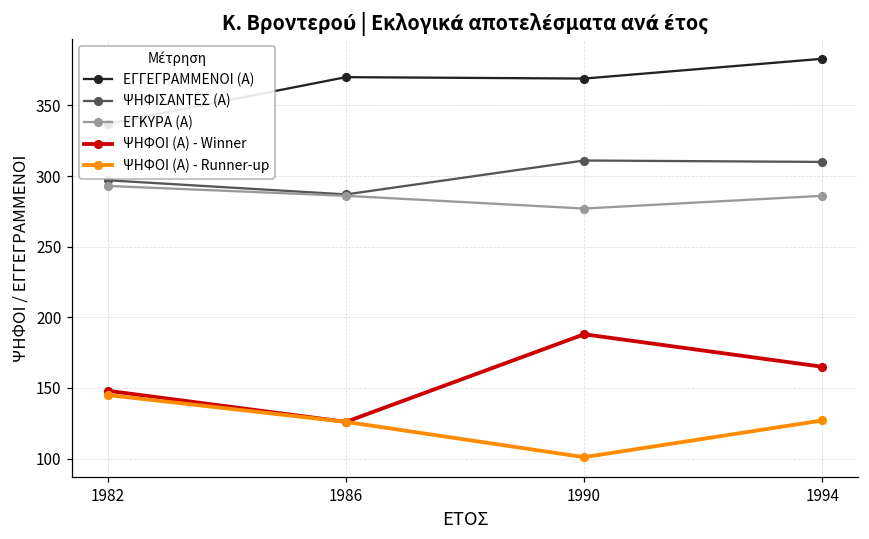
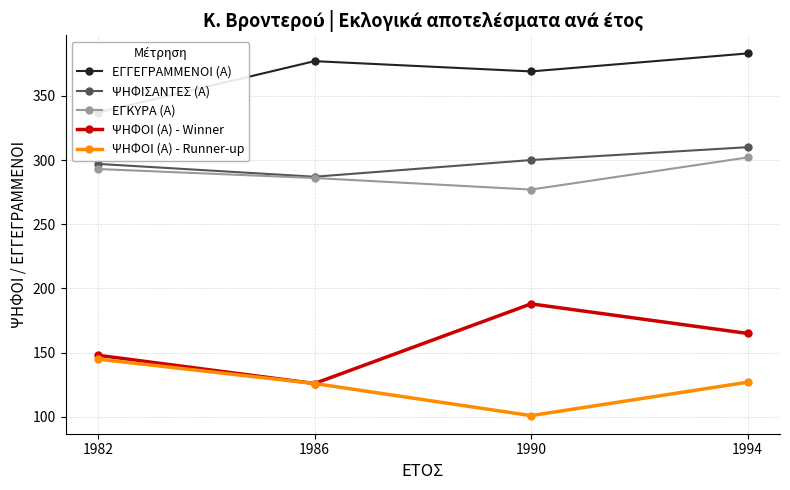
ΕΓΓΕΓΡΑΜΜΕΝΟΙ (Α), 1986: 370 -> 377
ΨΗΦΙΣΑΝΤΕΣ (Α), 1990: 311 -> 300
ΕΓΚΥΡΑ (Α), 1994: 286 -> 302
